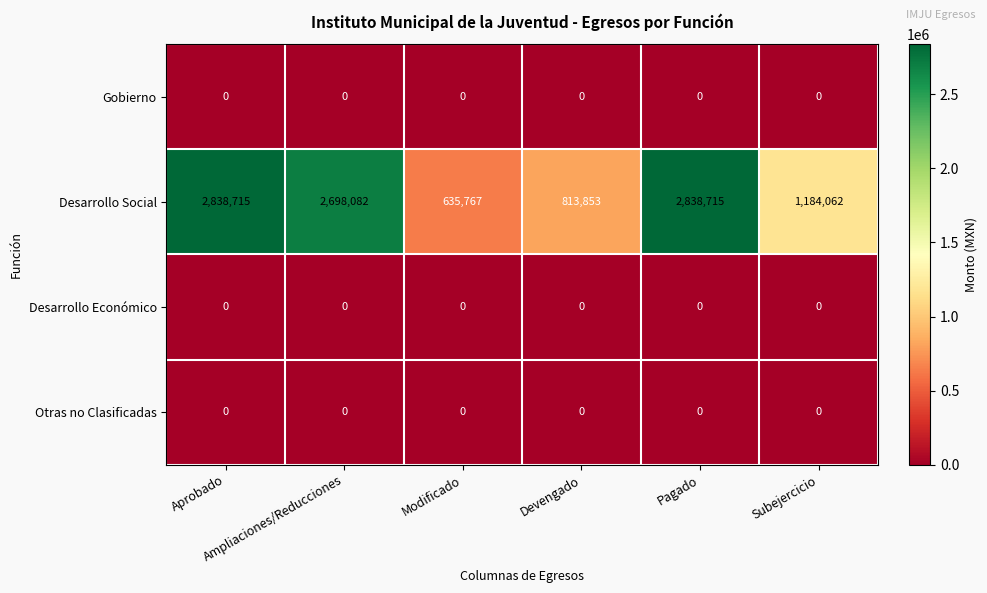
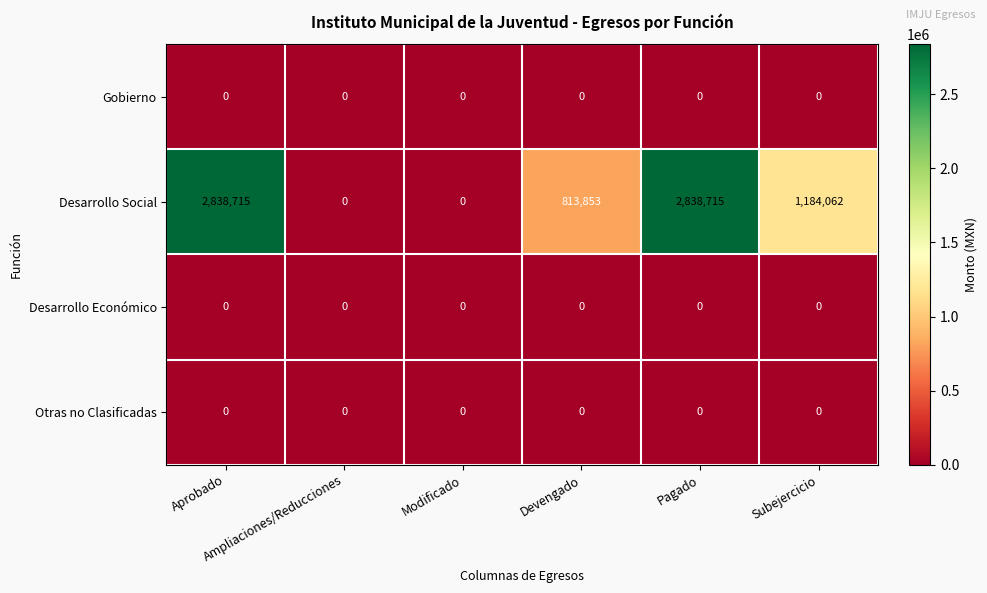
Desarrollo Social, Ampliaciones/Reducciones: 2,698,082 -> 0
Desarrollo Social, Modificado: 635,767 -> 0
